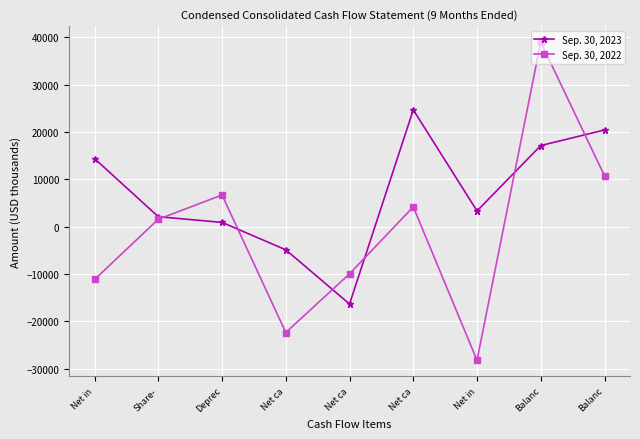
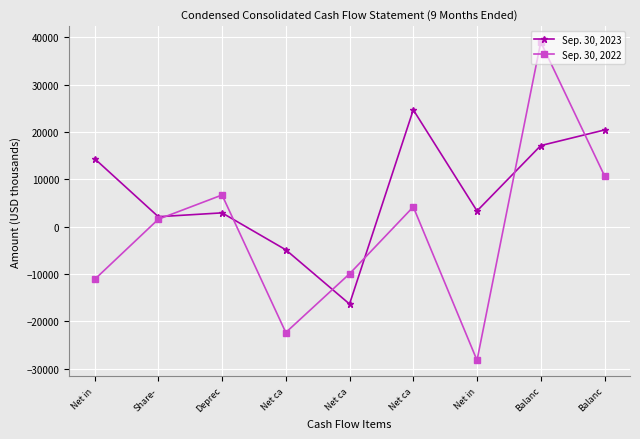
Sep. 30, 2023, Deprec: 1000 -> 3000
